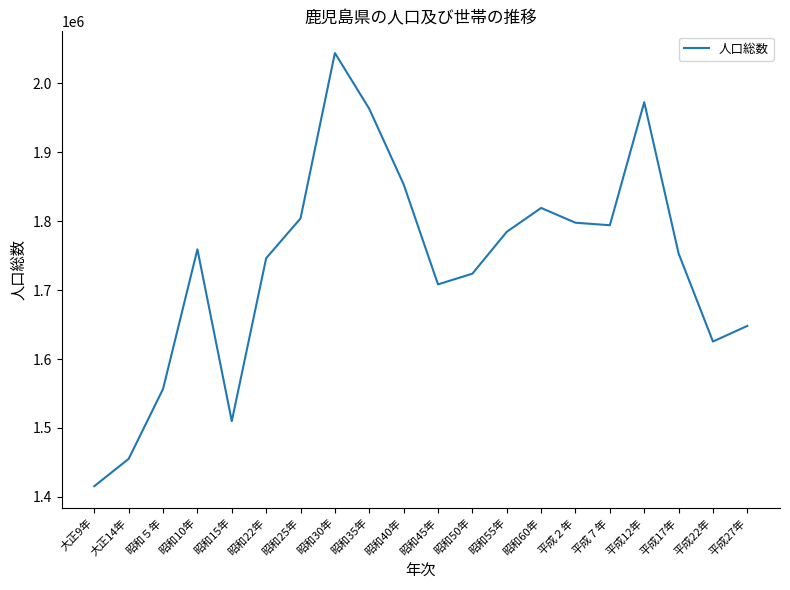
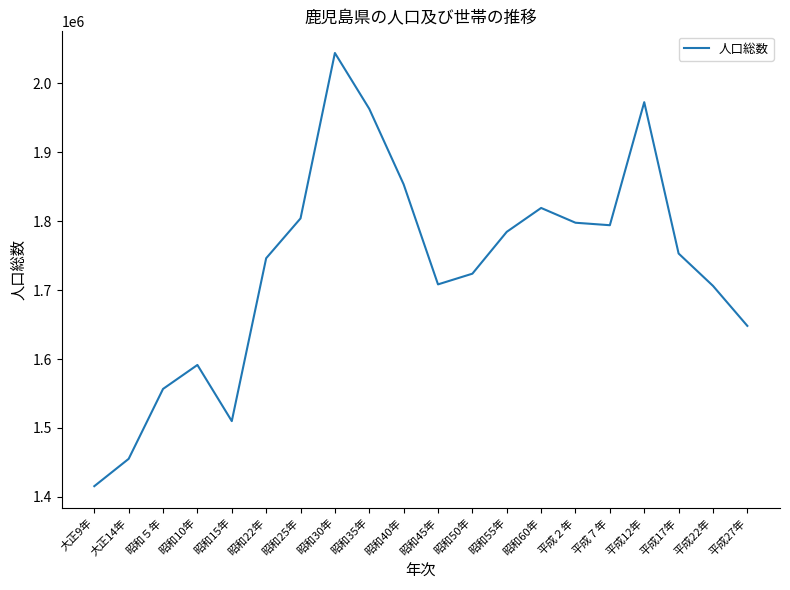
昭和10年: 1760000 -> 1590000
平成22年: 1630000 -> 1710000
